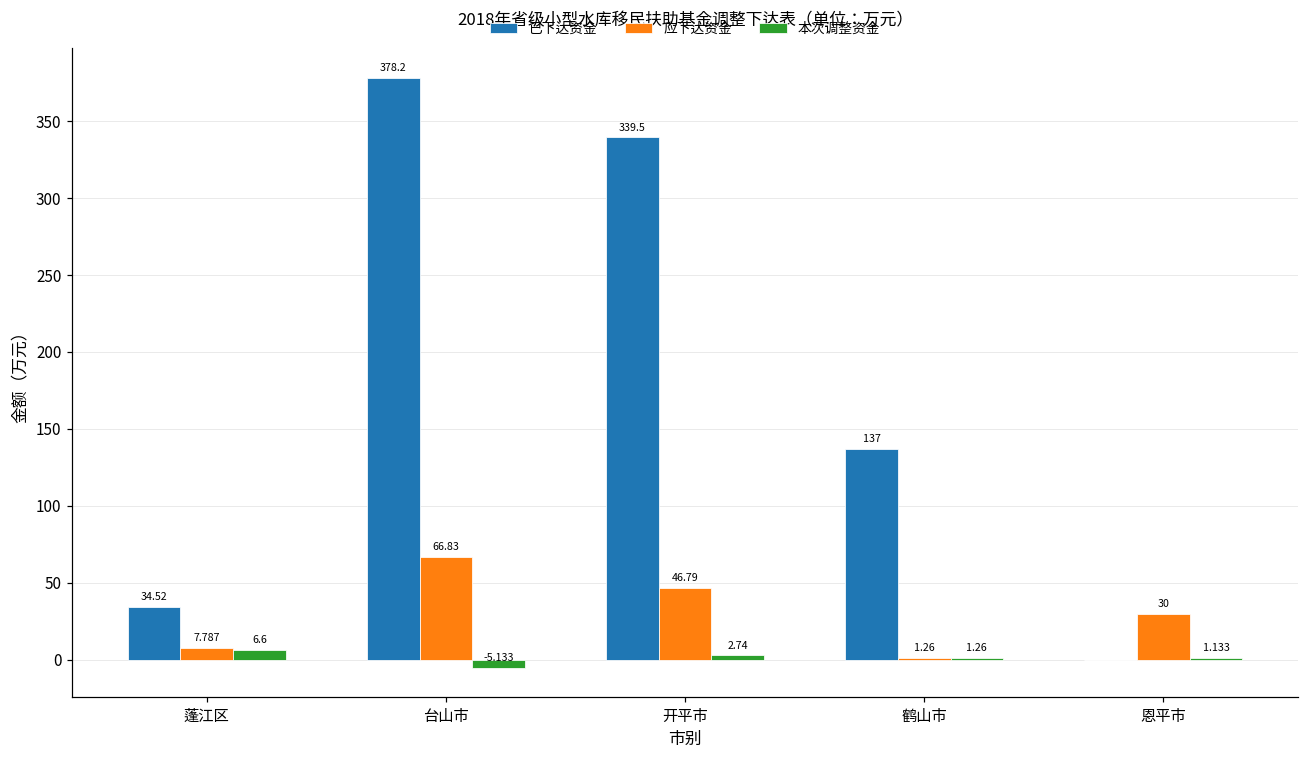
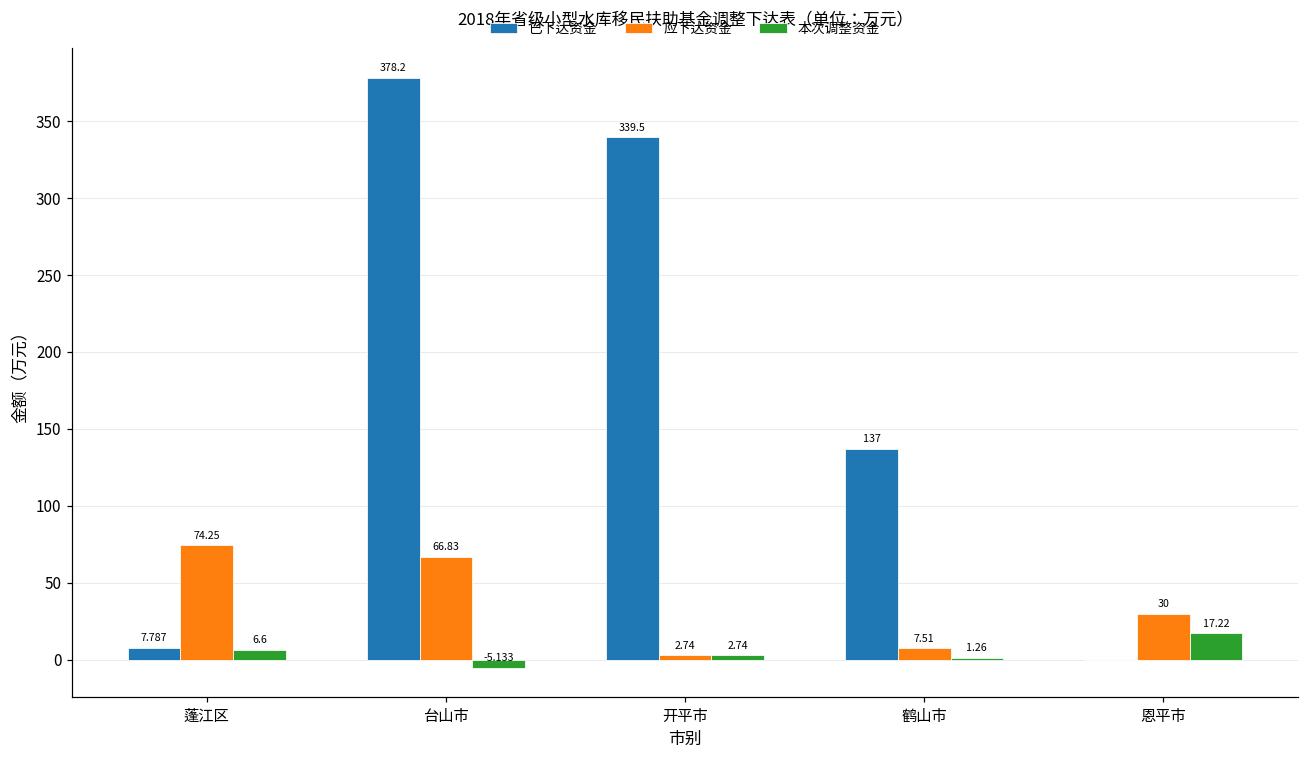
已下达资金, 蓬江区: 34.52 -> 7.787
应下达资金, 蓬江区: 7.787 -> 74.25
应下达资金, 开平市: 46.79 -> 2.74
应下达资金, 鹤山市: 1.26 -> 7.51
本次调整资金, 恩平市: 1.133 -> 17.22
